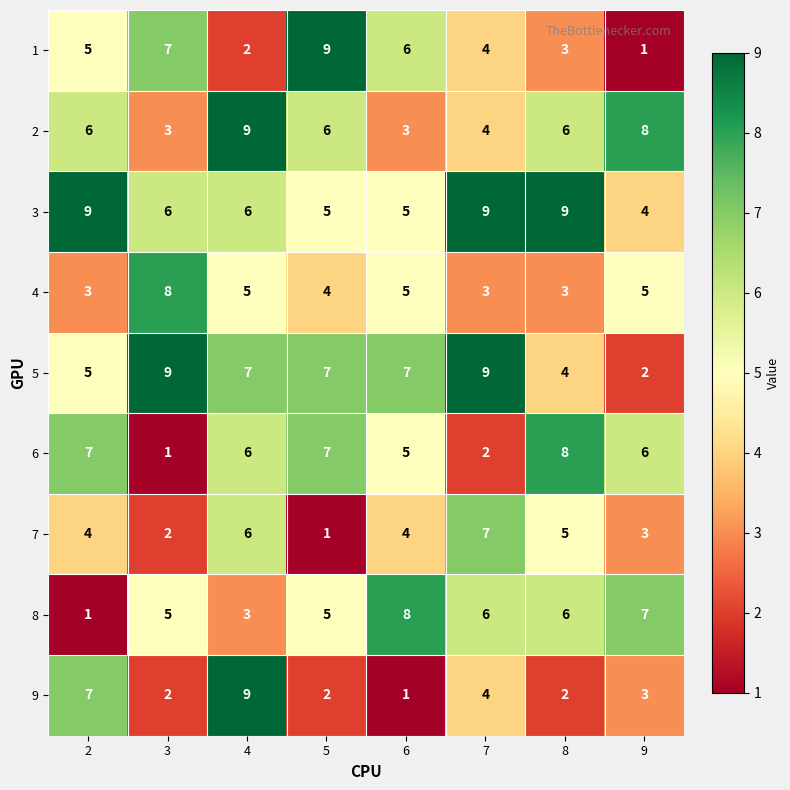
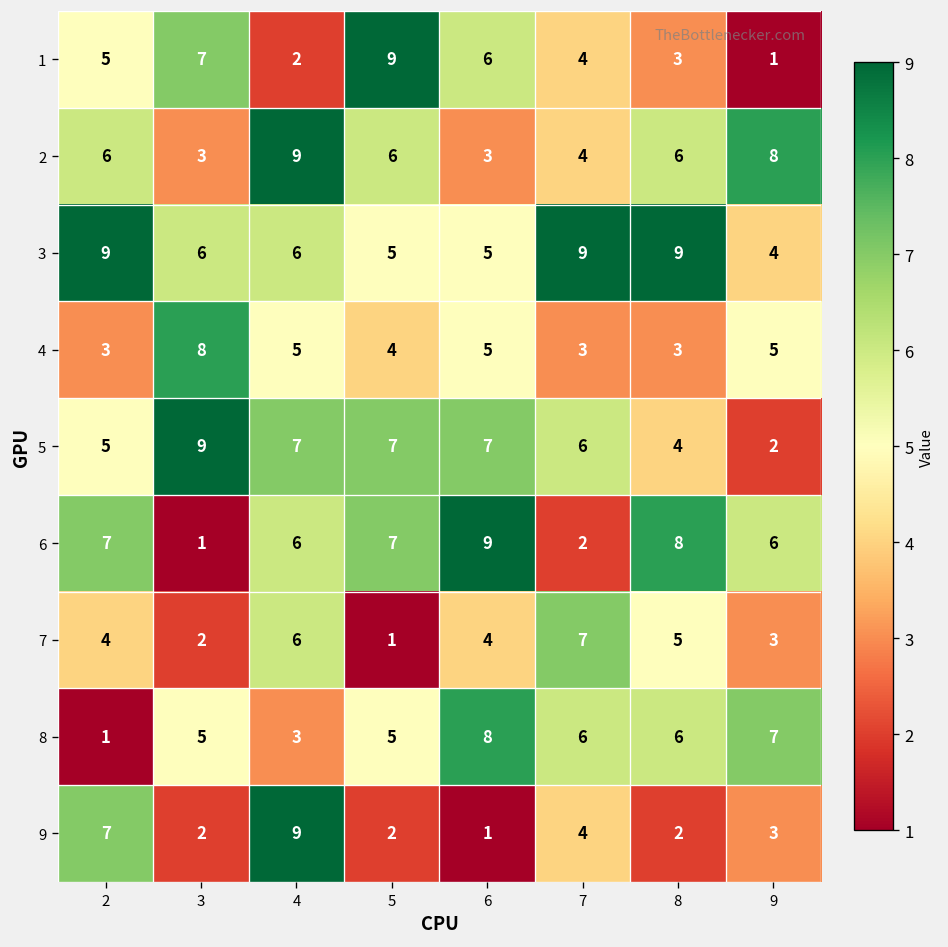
5, 7: 9 -> 6
6, 6: 5 -> 9
